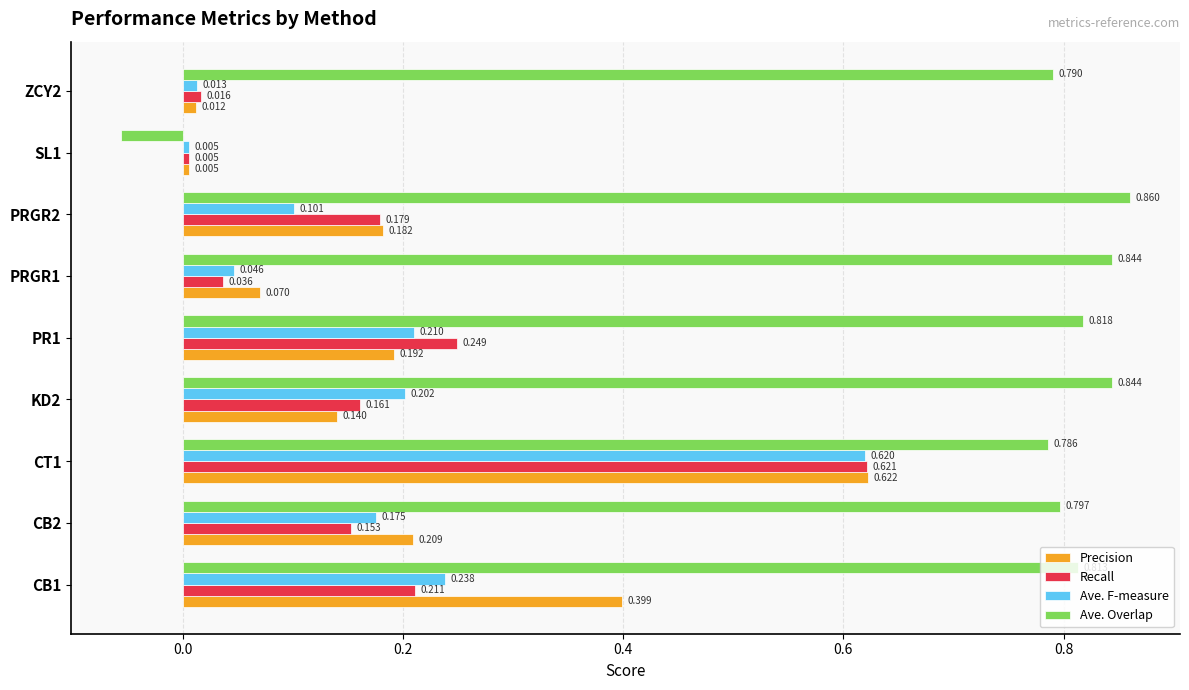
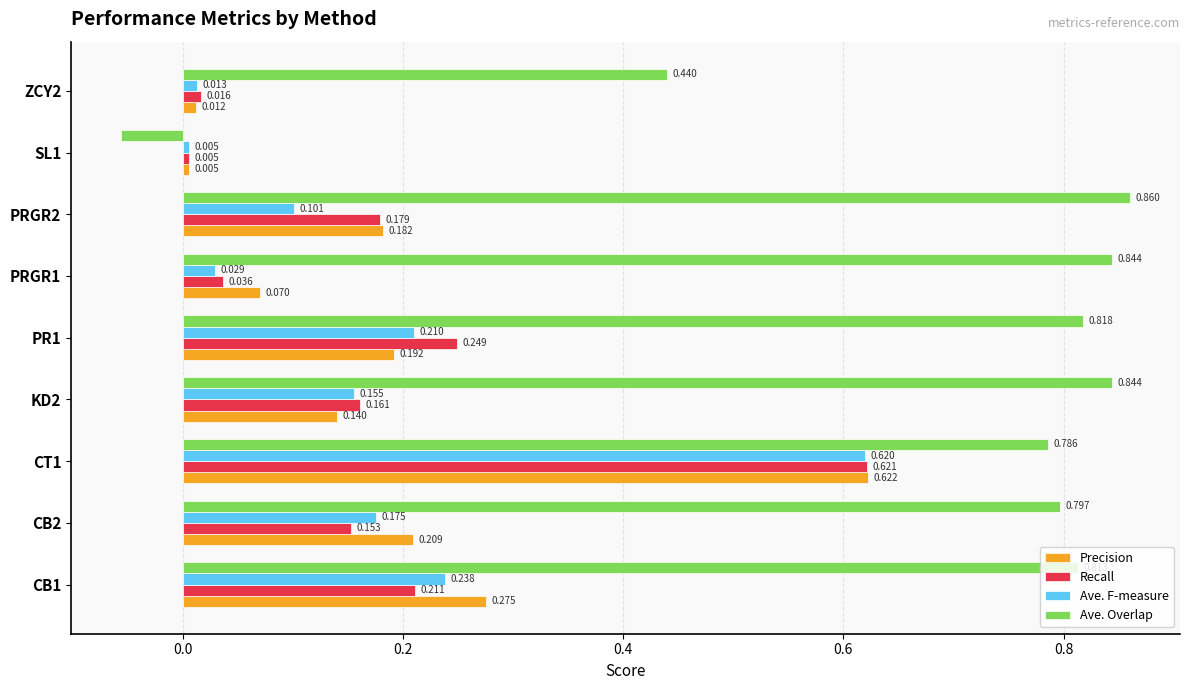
Ave. Overlap, ZCY2: 0.790 -> 0.440
Ave. F-measure, PRGR1: 0.046 -> 0.029
Ave. F-measure, KD2: 0.202 -> 0.155
Precision, CB1: 0.399 -> 0.275
